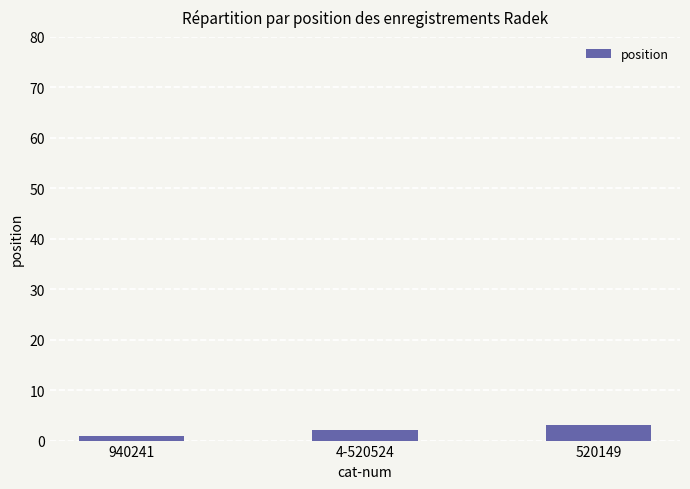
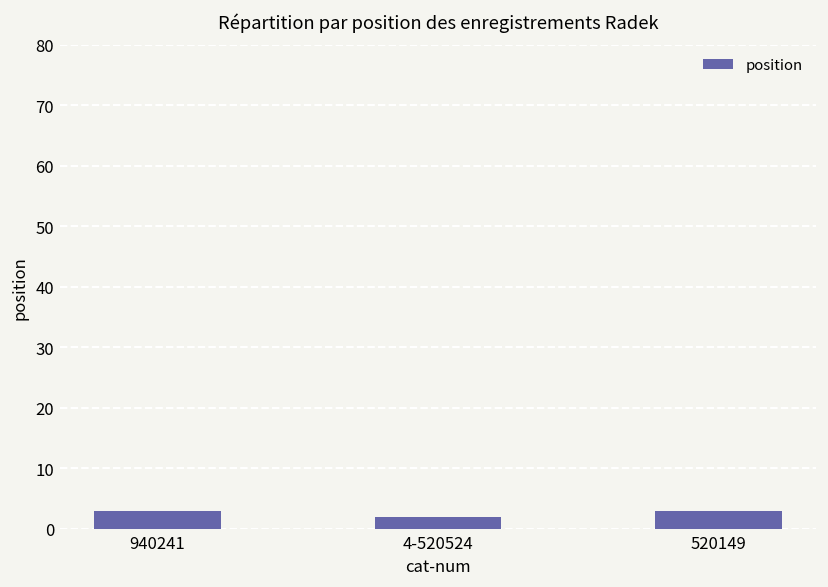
940241: 1 -> 3
